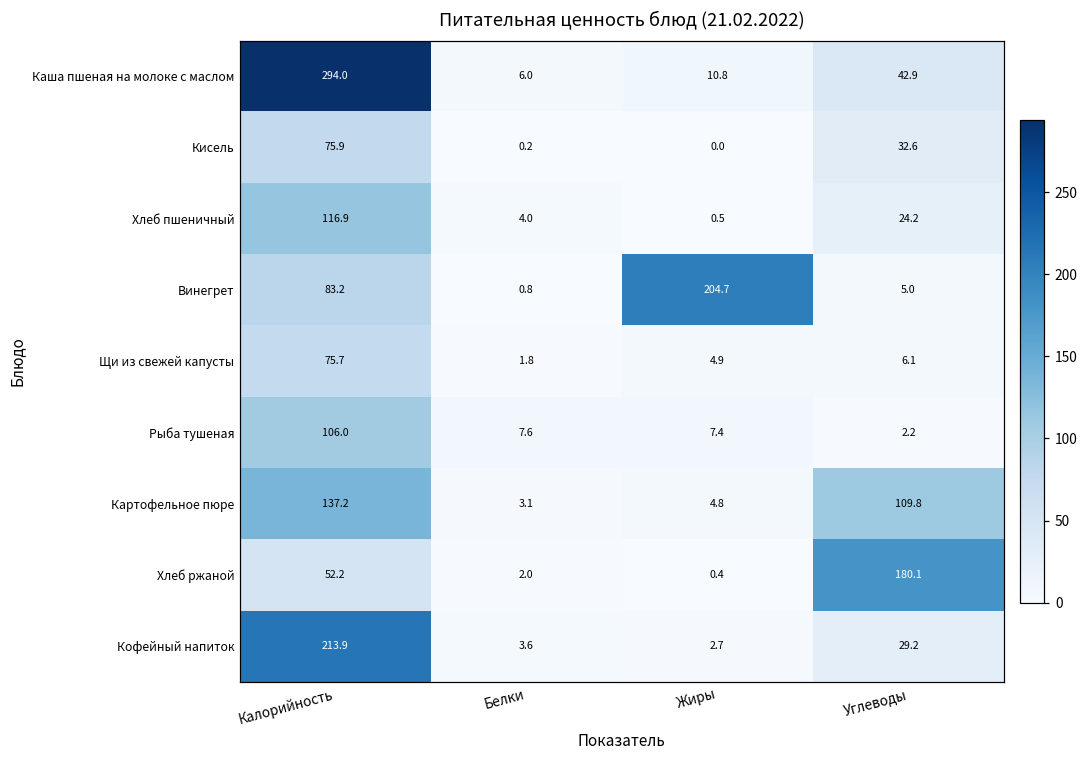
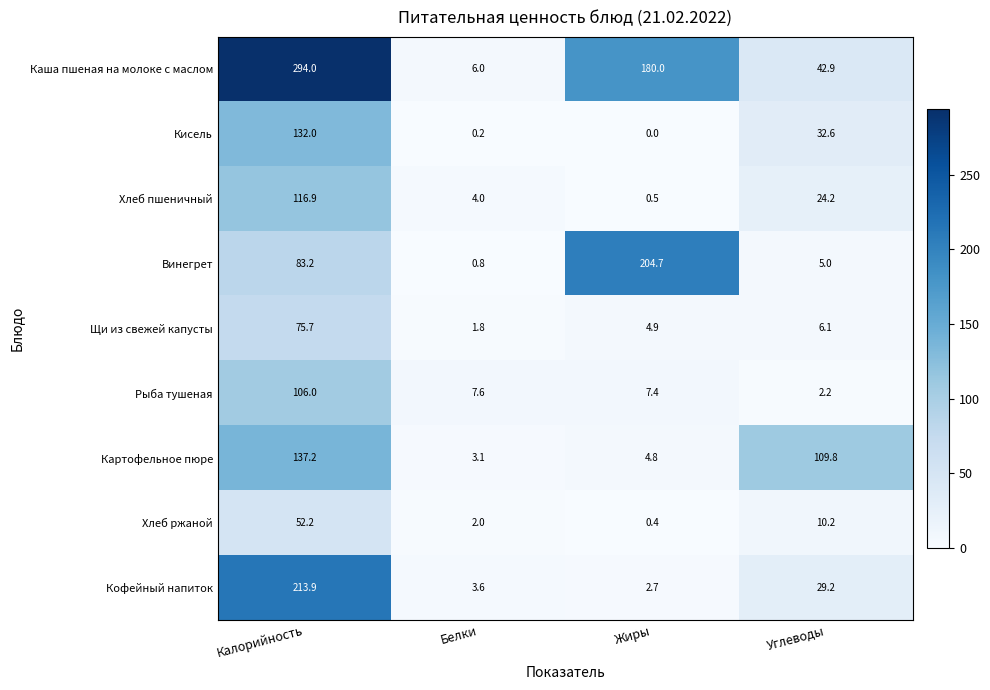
Каша пшеная на молоке с маслом, Жиры: 10.8 -> 180.0
Кисель, Калорийность: 75.9 -> 132.0
Хлеб ржаной, Углеводы: 180.1 -> 10.2
